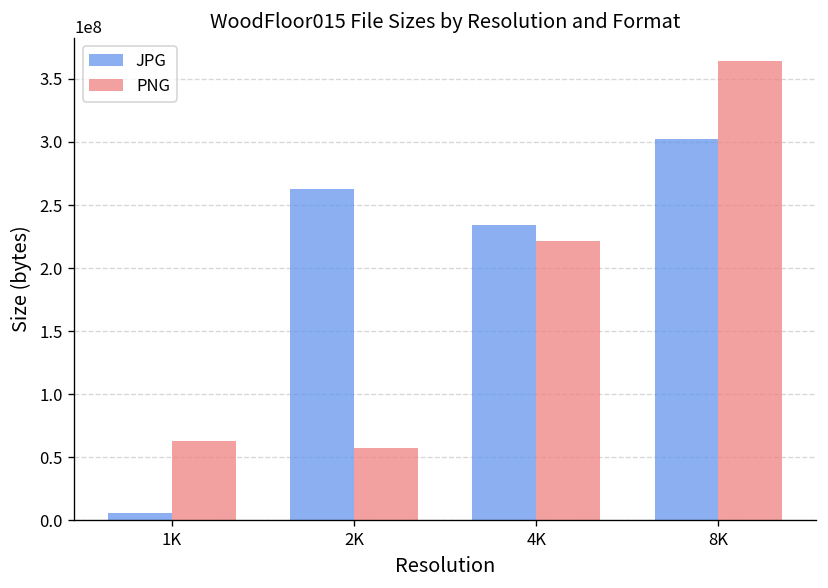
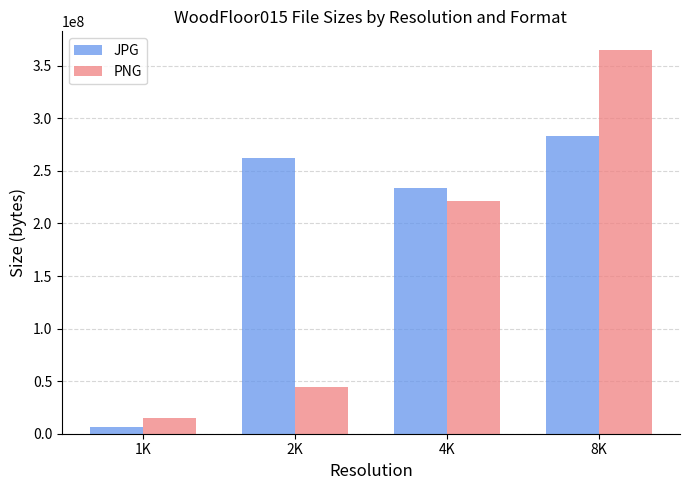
PNG, 1K: 63000000 -> 15000000
PNG, 2K: 57000000 -> 45000000
JPG, 8K: 302000000 -> 283000000
